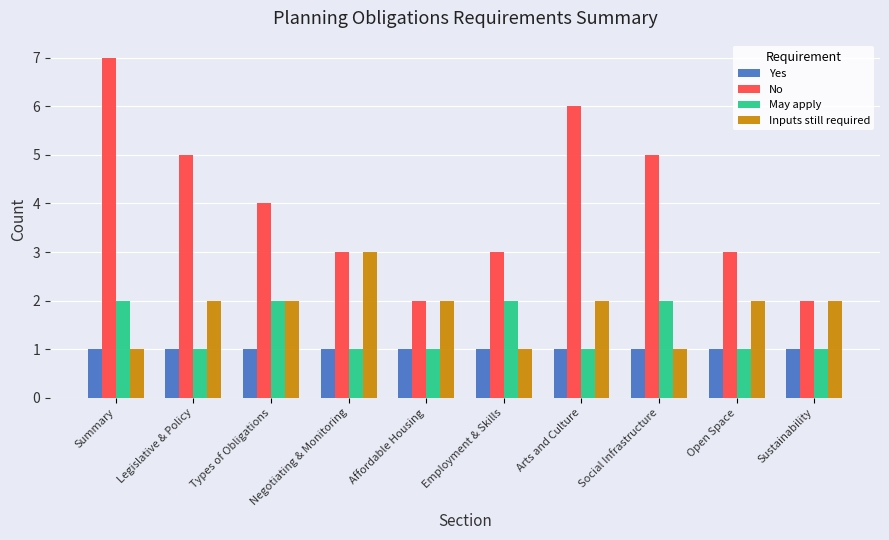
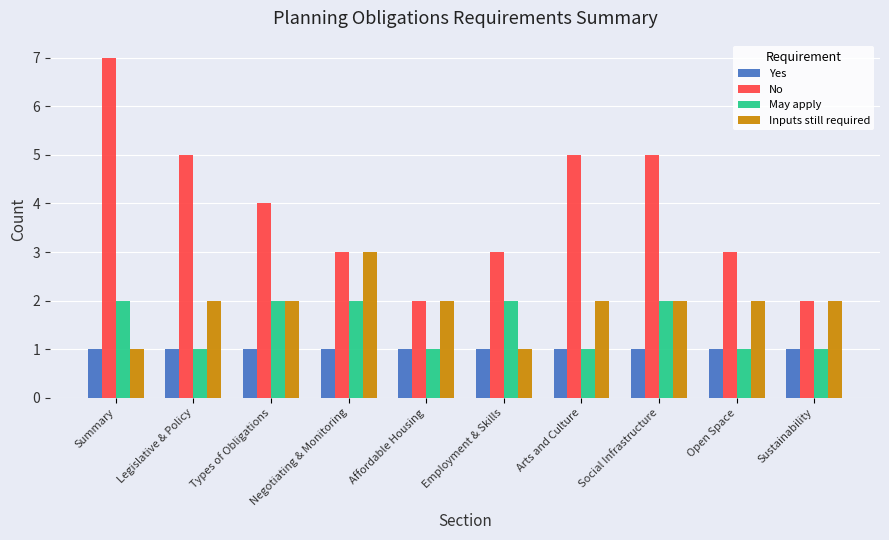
May apply, Negotiating & Monitoring: 1 -> 2
No, Arts and Culture: 6 -> 5
Inputs still required, Social Infrastructure: 1 -> 2
